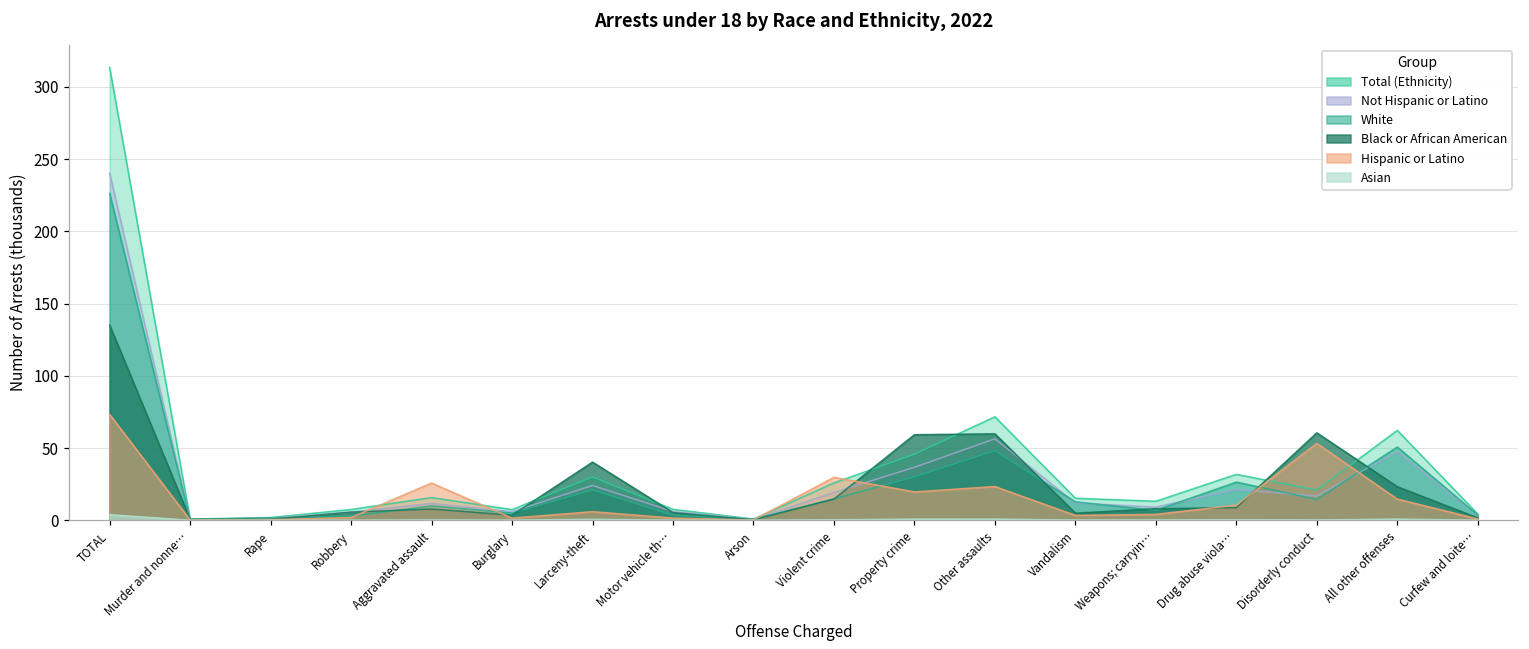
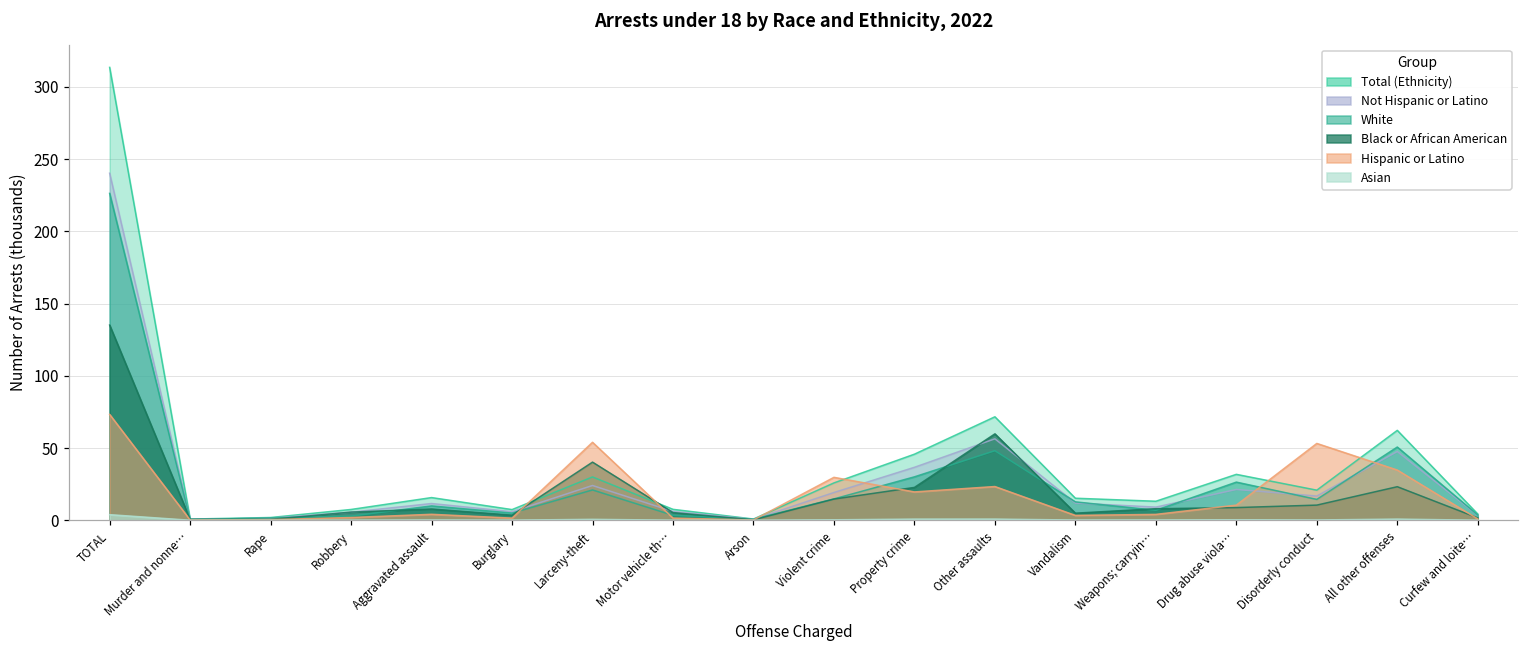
Hispanic or Latino, Aggravated assault: 26 -> 4
Hispanic or Latino, Larceny-theft: 6 -> 54
Black or African American, Property crime: 59 -> 23
Black or African American, Disorderly conduct: 61 -> 10
Hispanic or Latino, All other offenses: 15 -> 35
